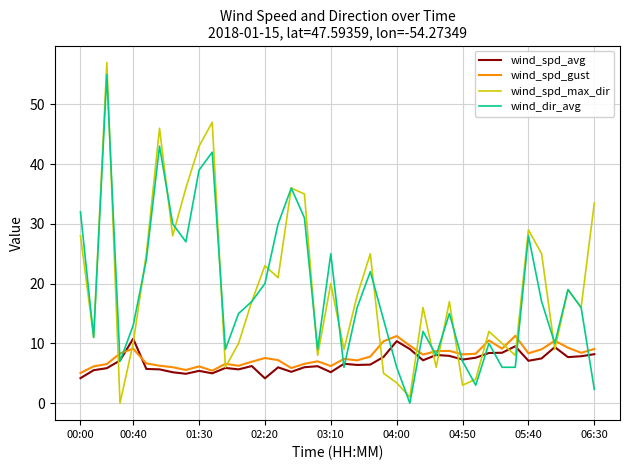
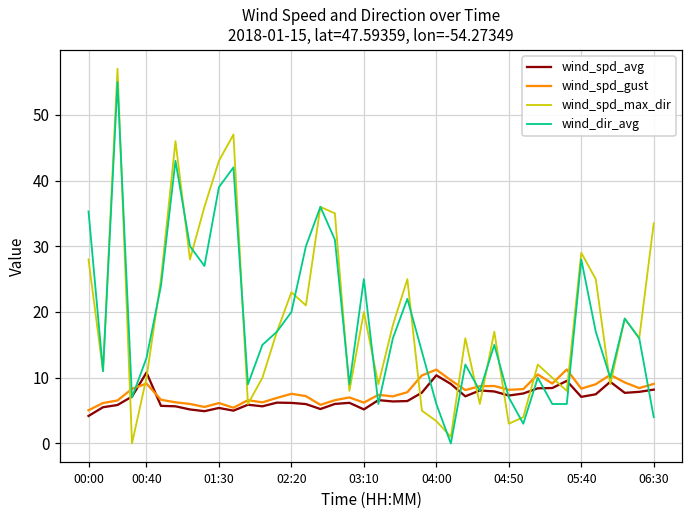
wind_dir_avg, 00:00: 32 -> 35
wind_spd_avg, 02:20: 4 -> 6
wind_dir_avg, 06:30: 2 -> 4
